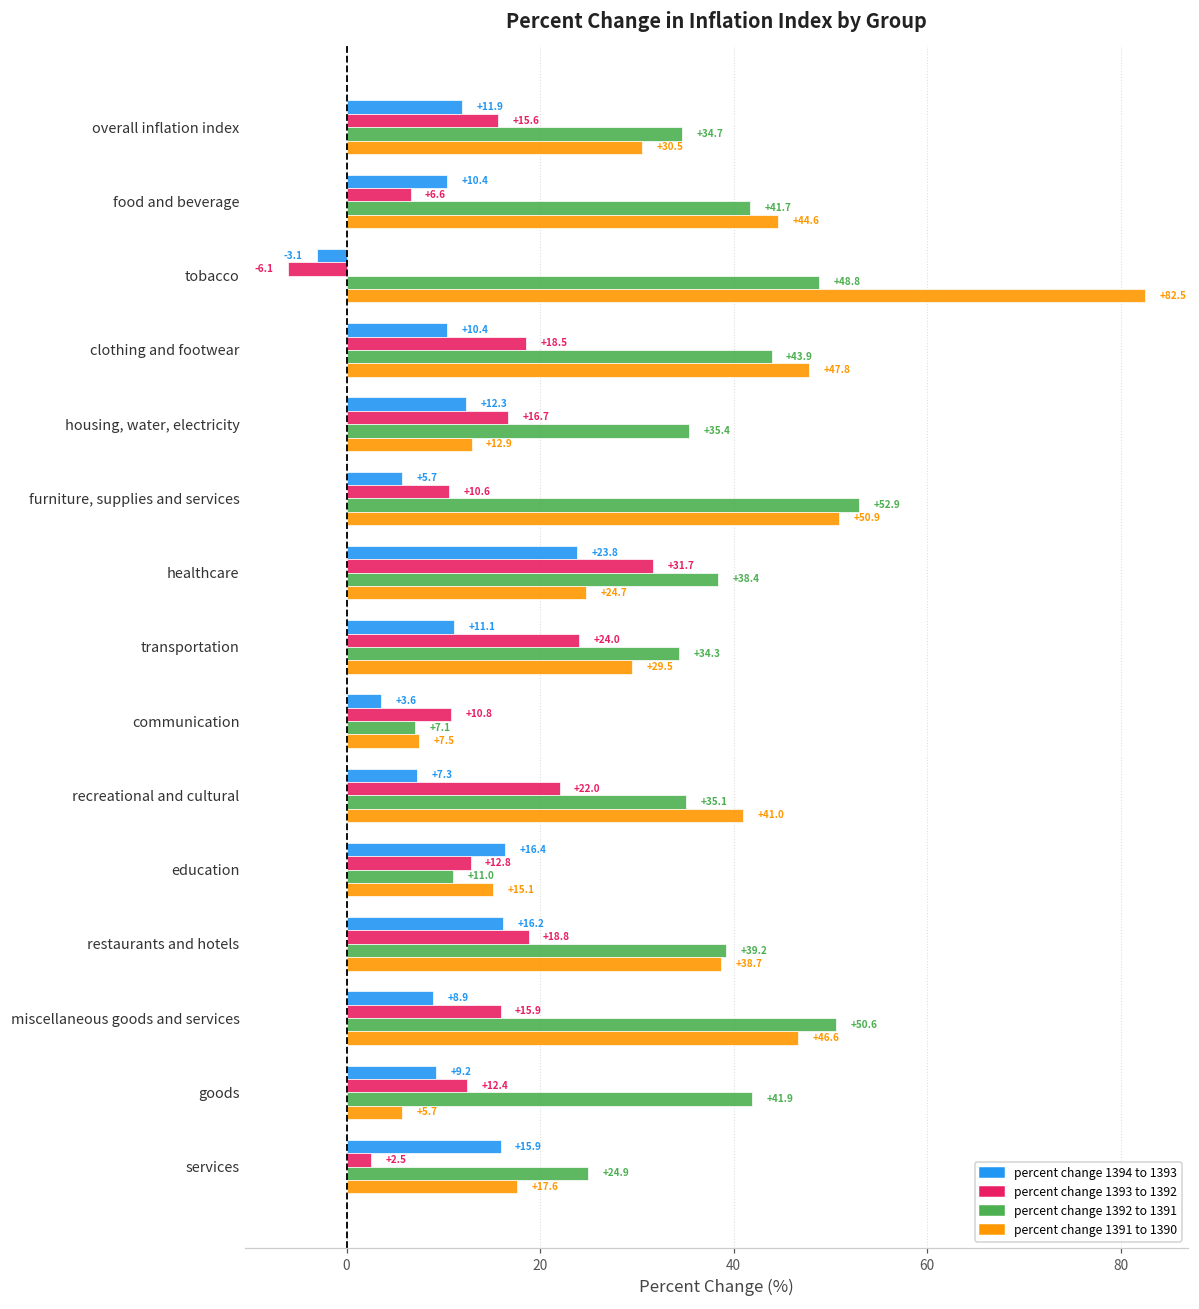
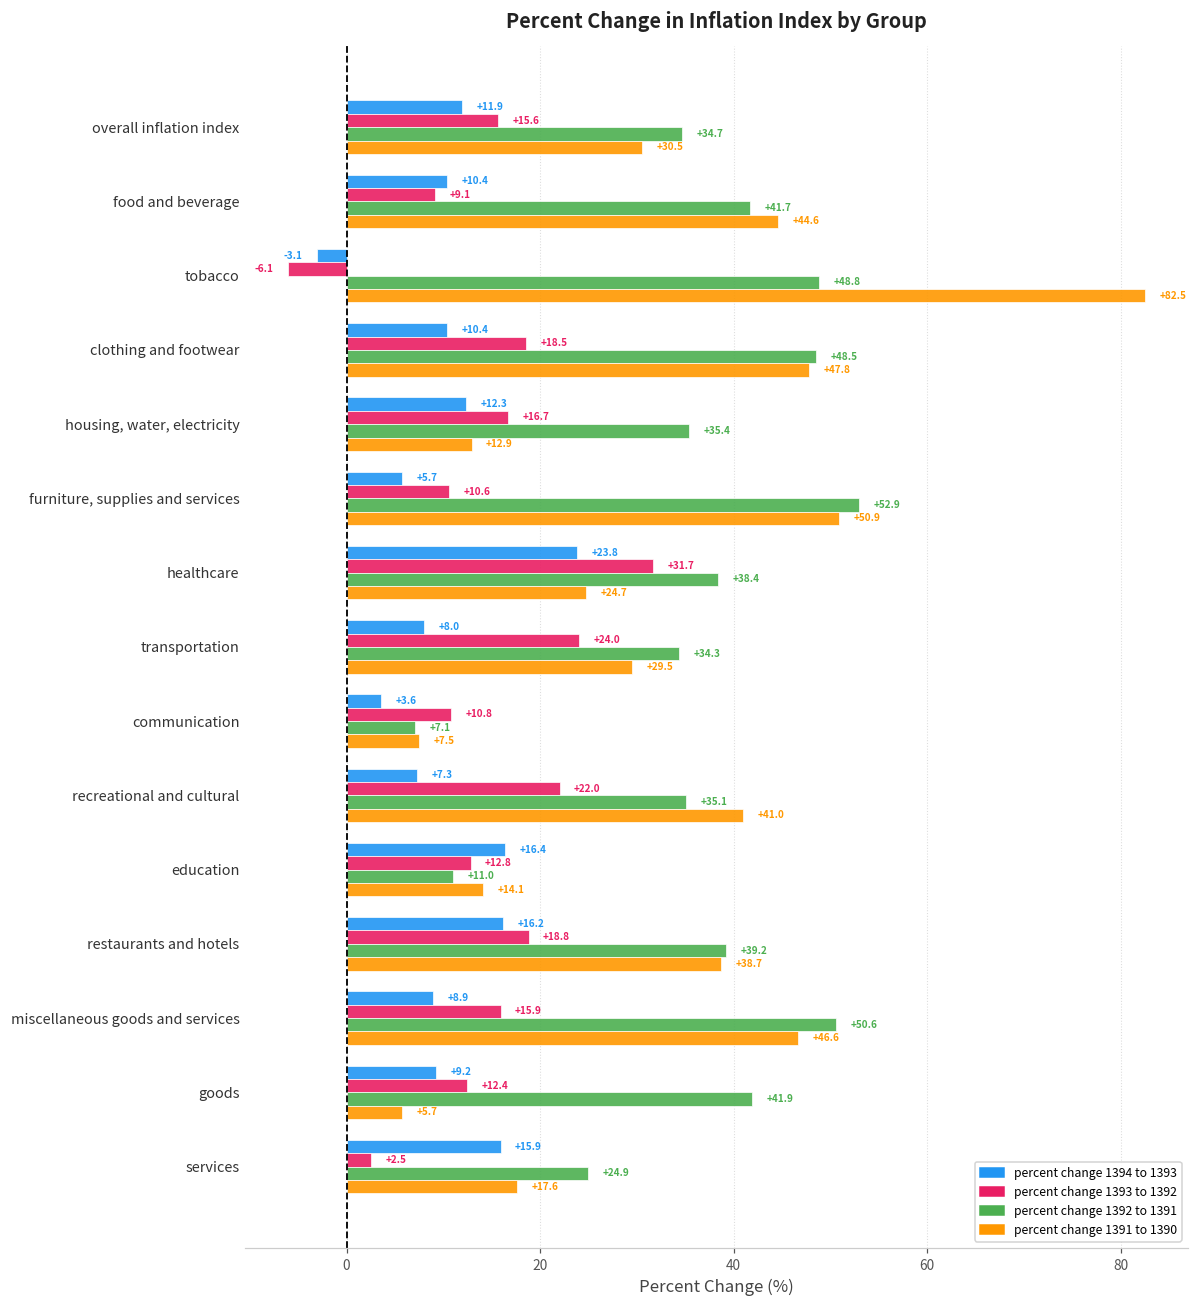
percent change 1393 to 1392, food and beverage: +6.6 -> +9.1
percent change 1392 to 1391, clothing and footwear: +43.9 -> +48.5
percent change 1394 to 1393, transportation: +11.1 -> +8.0
percent change 1391 to 1390, education: +15.1 -> +14.1
